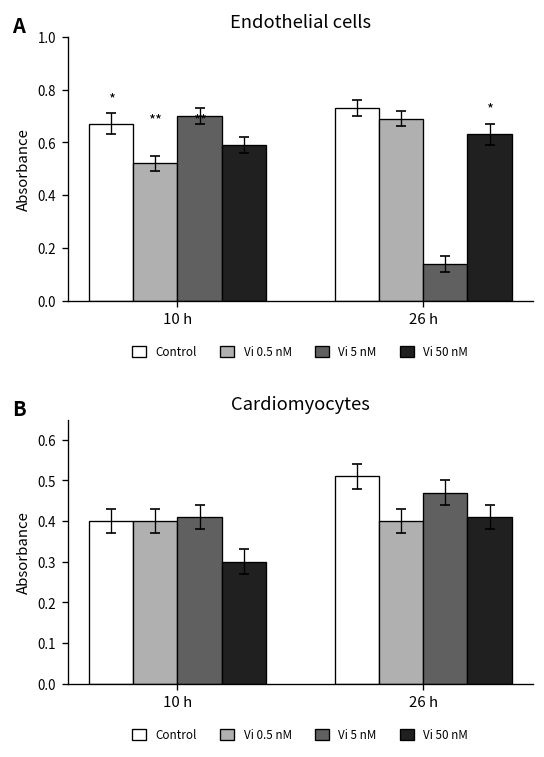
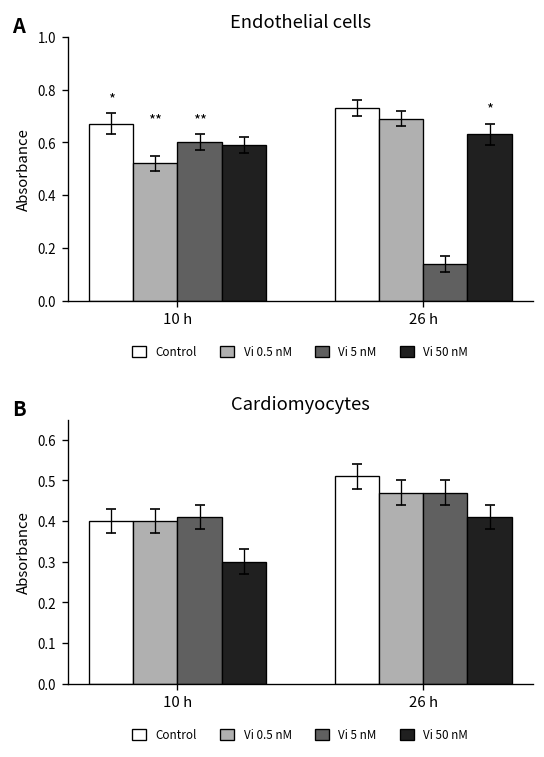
Endothelial cells, Vi 5 nM, 10 h: 0.7 -> 0.6
Cardiomyocytes, Vi 0.5 nM, 26 h: 0.40 -> 0.47
